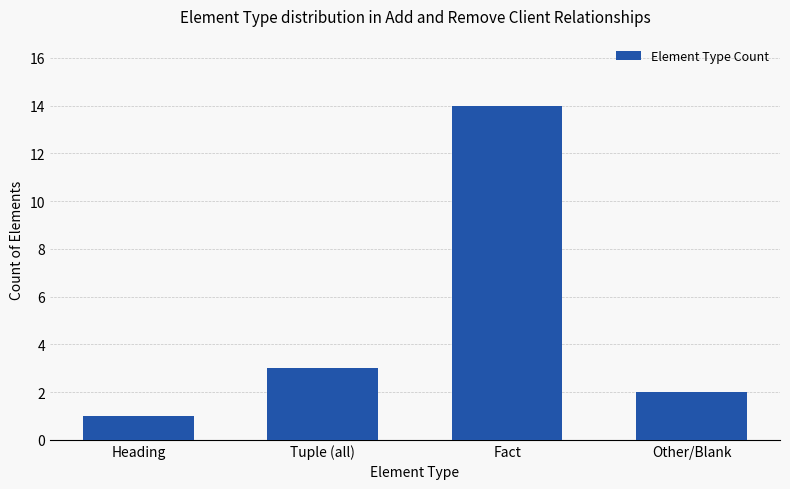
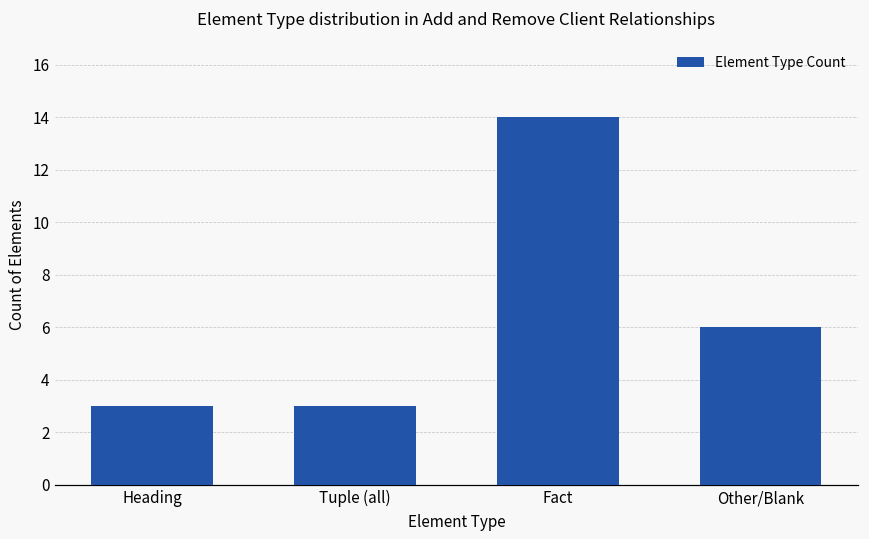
Heading: 1 -> 3
Other/Blank: 2 -> 6
